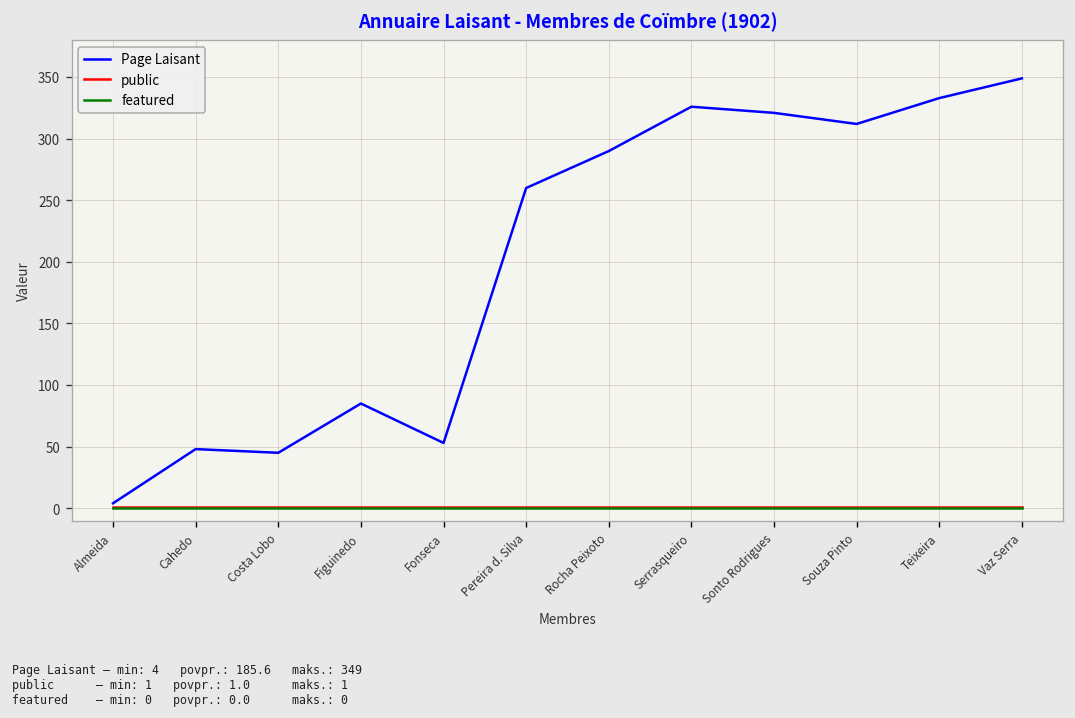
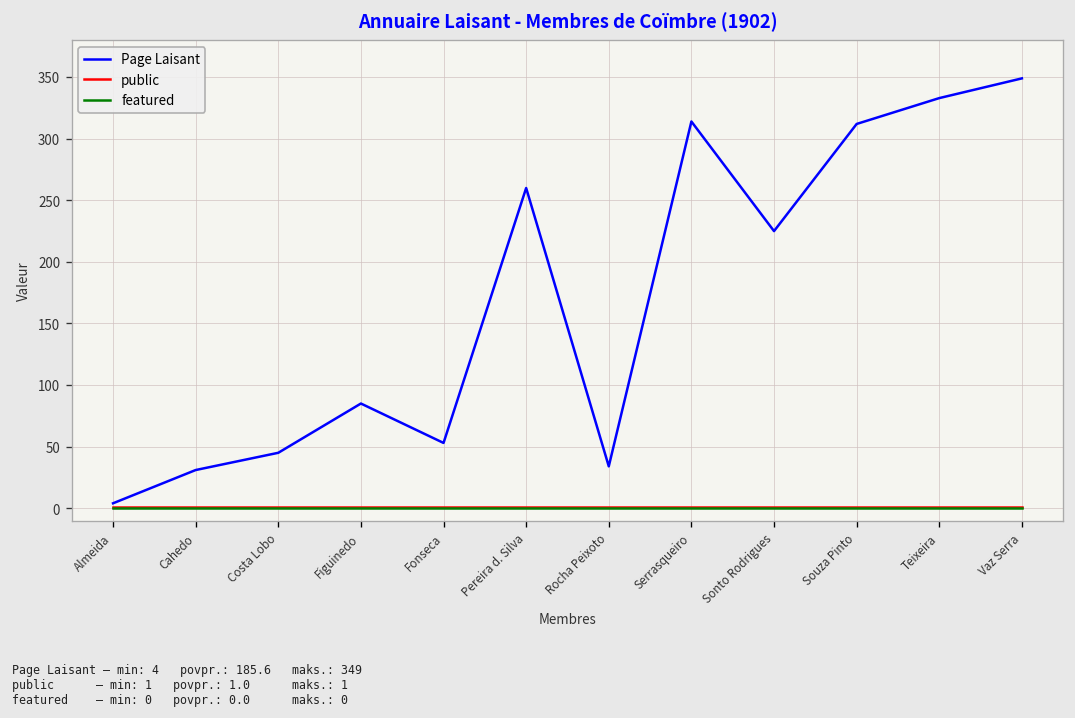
Page Laisant, Cahedo: 48 -> 31
Page Laisant, Rocha Peixoto: 290 -> 34
Page Laisant, Serrasqueiro: 326 -> 314
Page Laisant, Sonto Rodrigues: 321 -> 225
